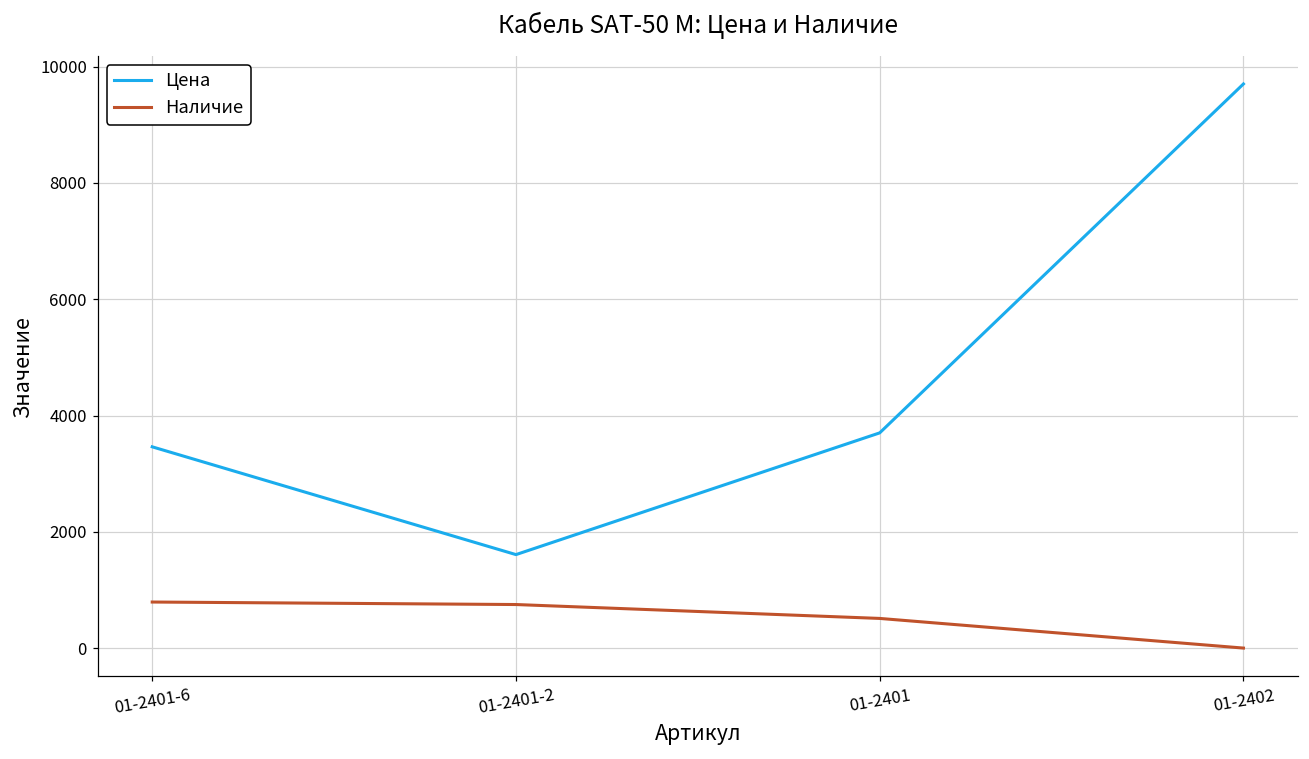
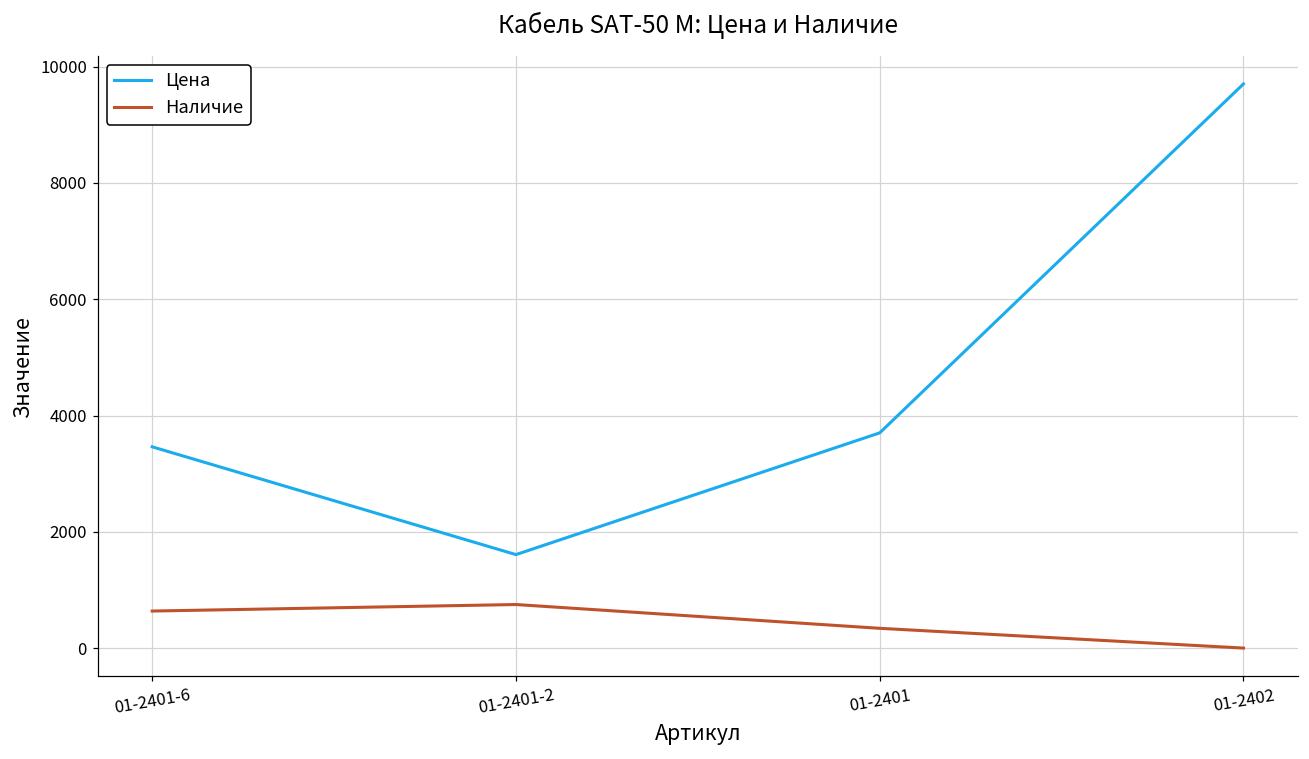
Наличие, 01-2401-6: 800 -> 600
Наличие, 01-2401: 500 -> 300
